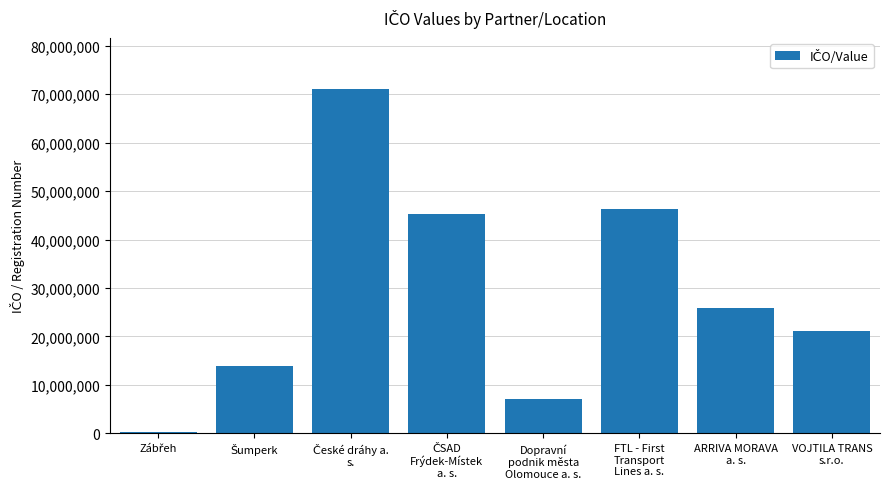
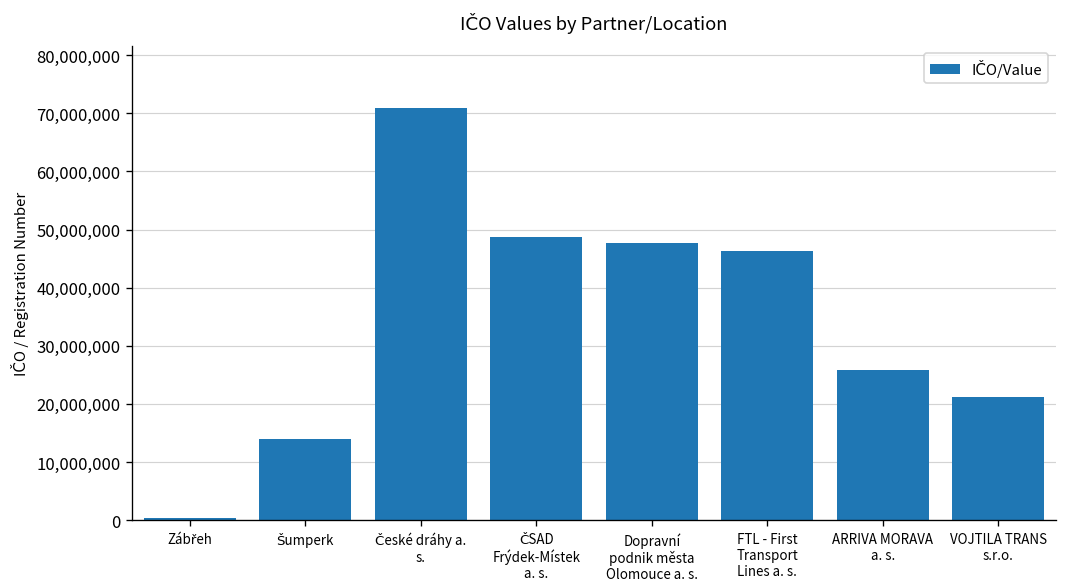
ČSAD Frýdek-Místek a. s.: 45,000,000 -> 49,000,000
Dopravní podnik města Olomouce a. s.: 7,000,000 -> 48,000,000
